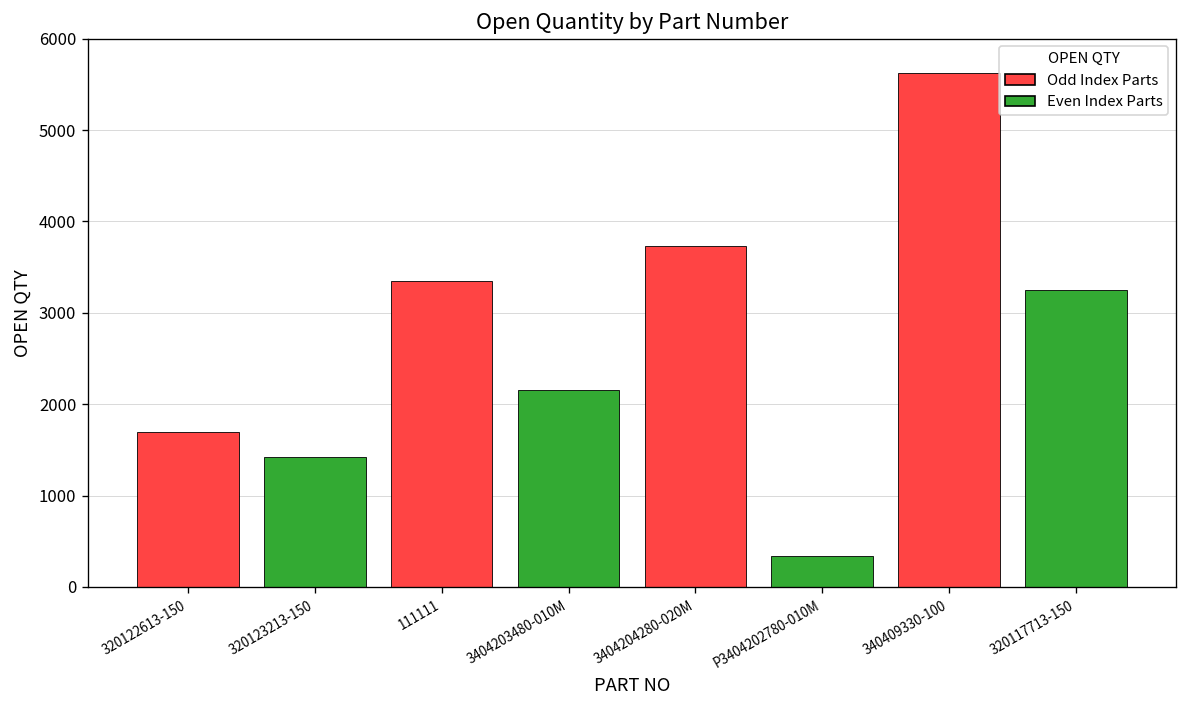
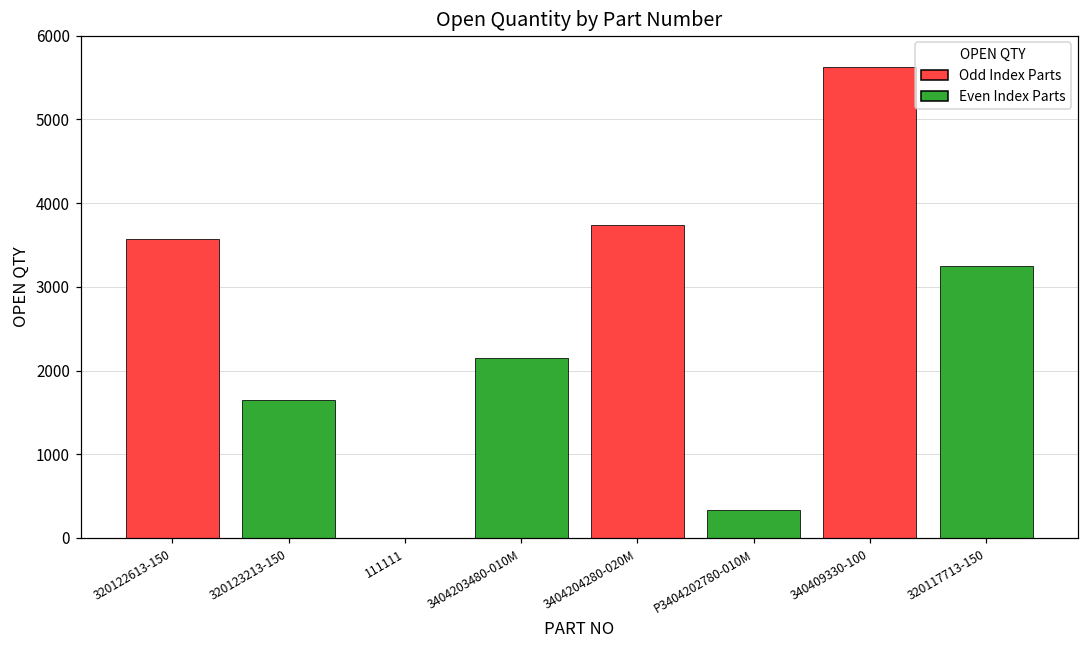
320122613-150: 1700 -> 3600
320123213-150: 1400 -> 1600
111111: 3400 -> 0
